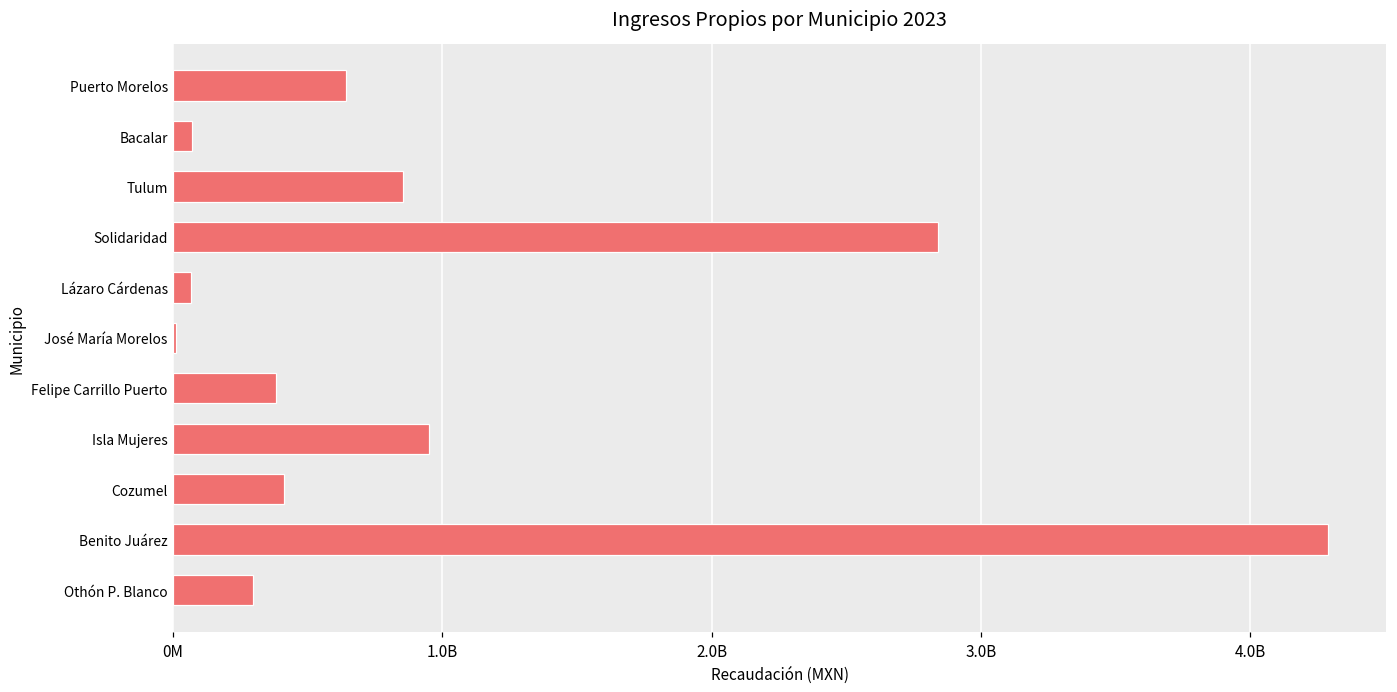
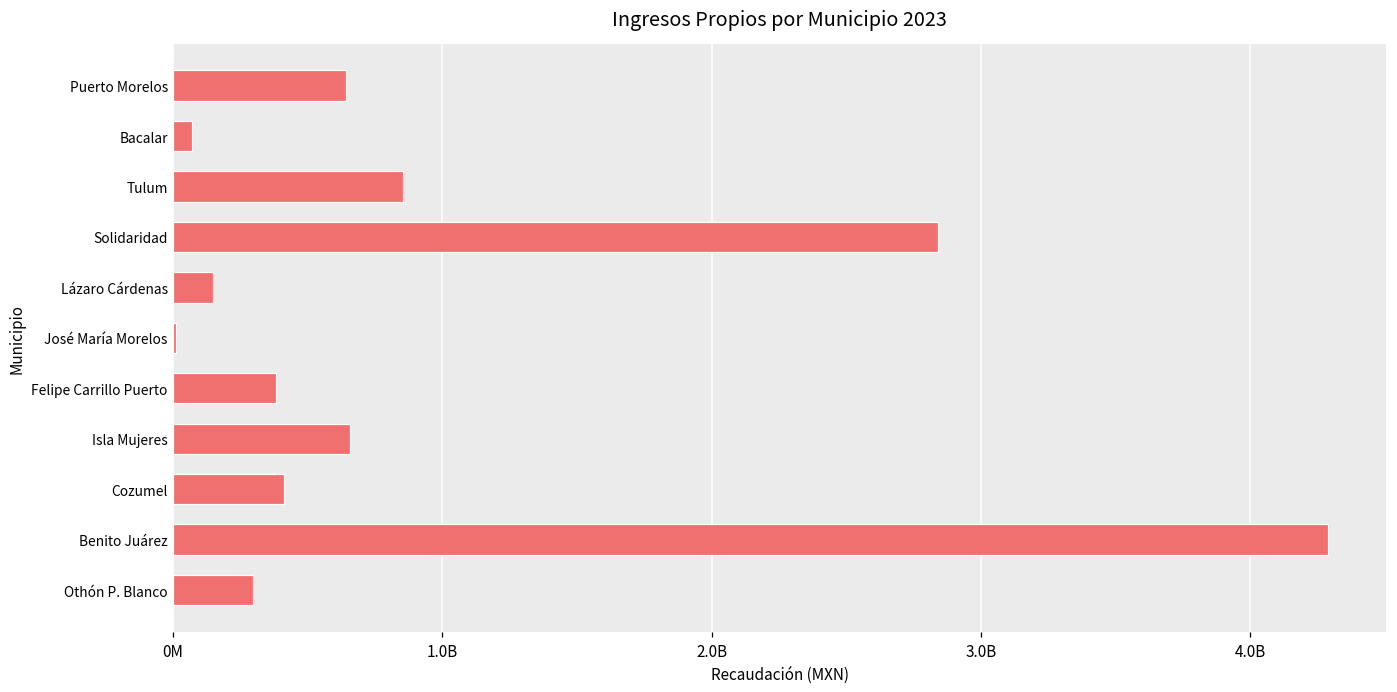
Lázaro Cárdenas: 70000000 -> 150000000
Isla Mujeres: 950000000 -> 660000000
